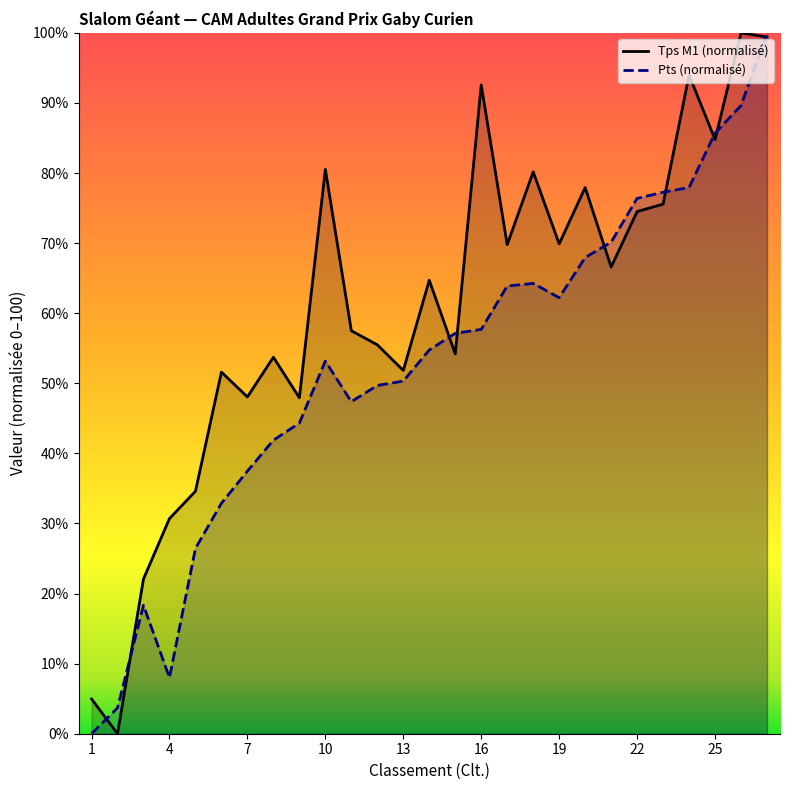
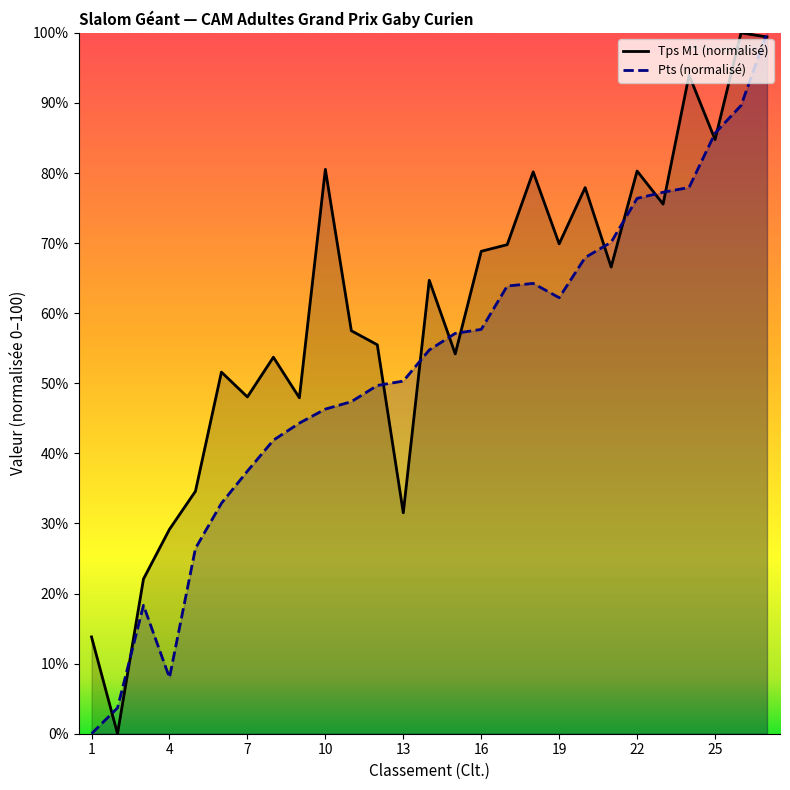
Tps M1 (normalisé), 1: 5% -> 14%
Tps M1 (normalisé), 4: 31% -> 29%
Pts (normalisé), 10: 53% -> 46%
Tps M1 (normalisé), 13: 52% -> 32%
Tps M1 (normalisé), 16: 93% -> 69%
Tps M1 (normalisé), 22: 74% -> 80%
